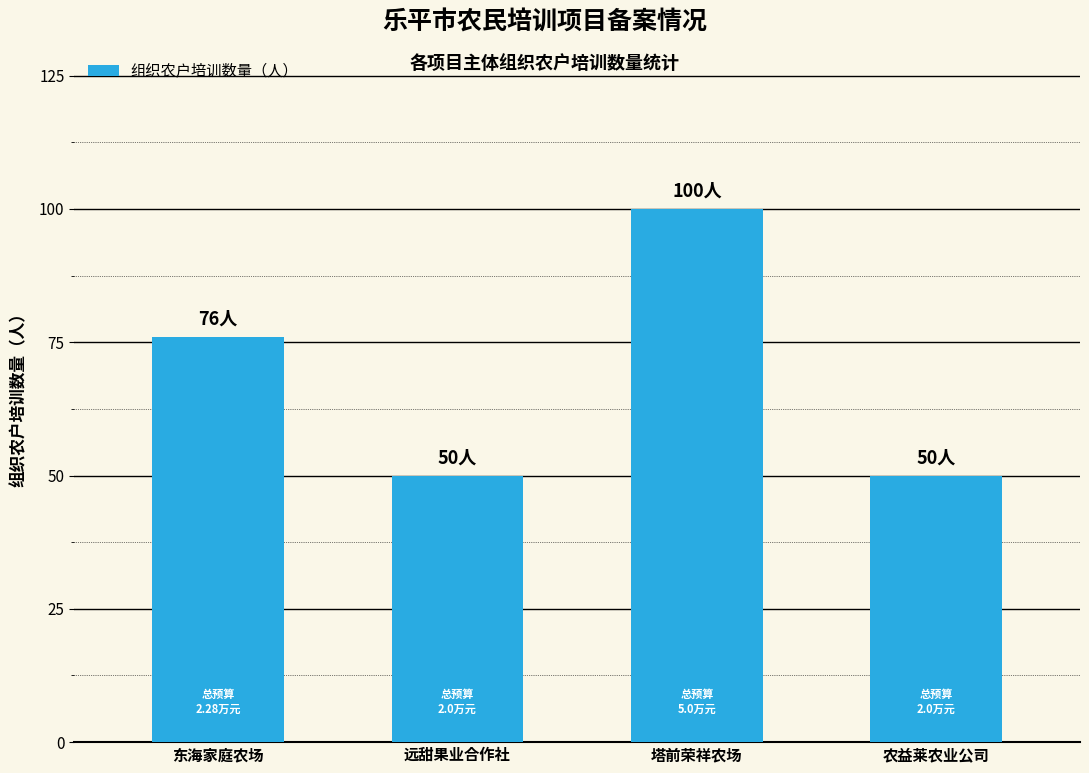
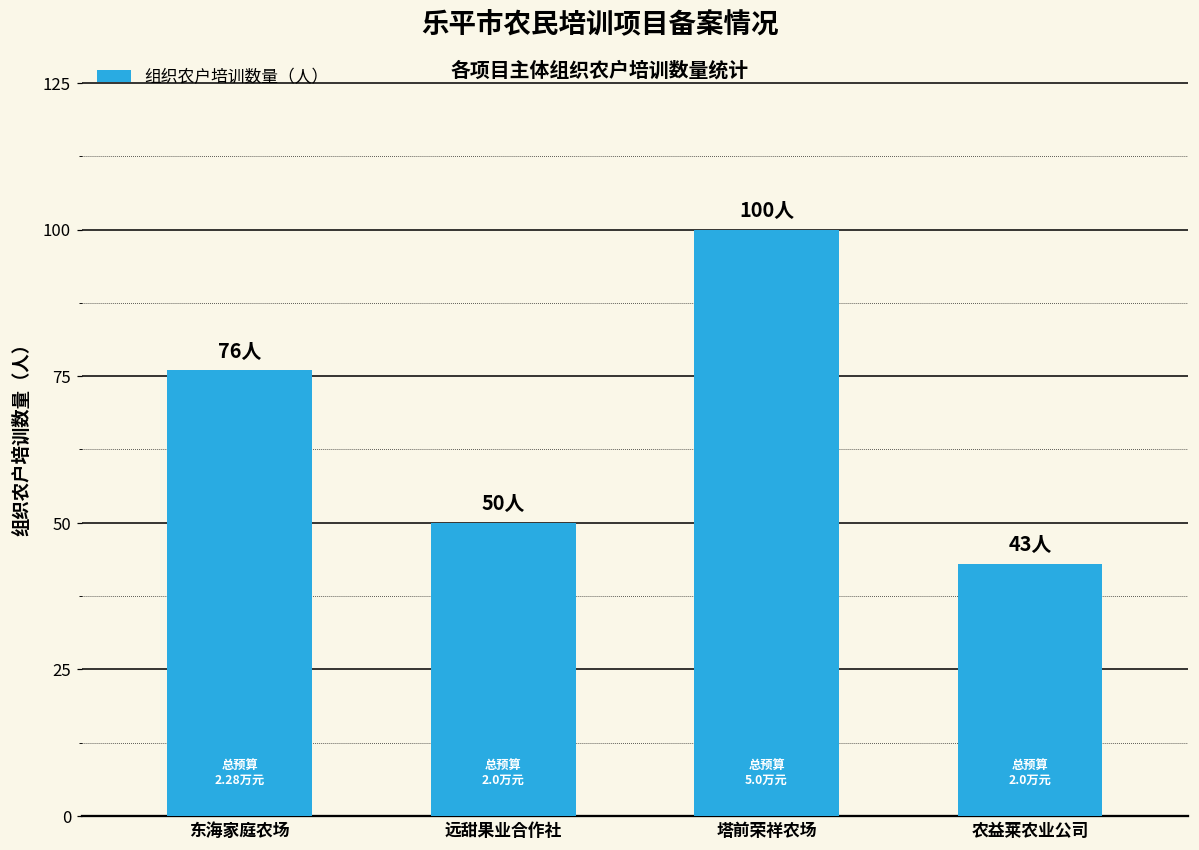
农益莱农业公司: 50人 -> 43人
